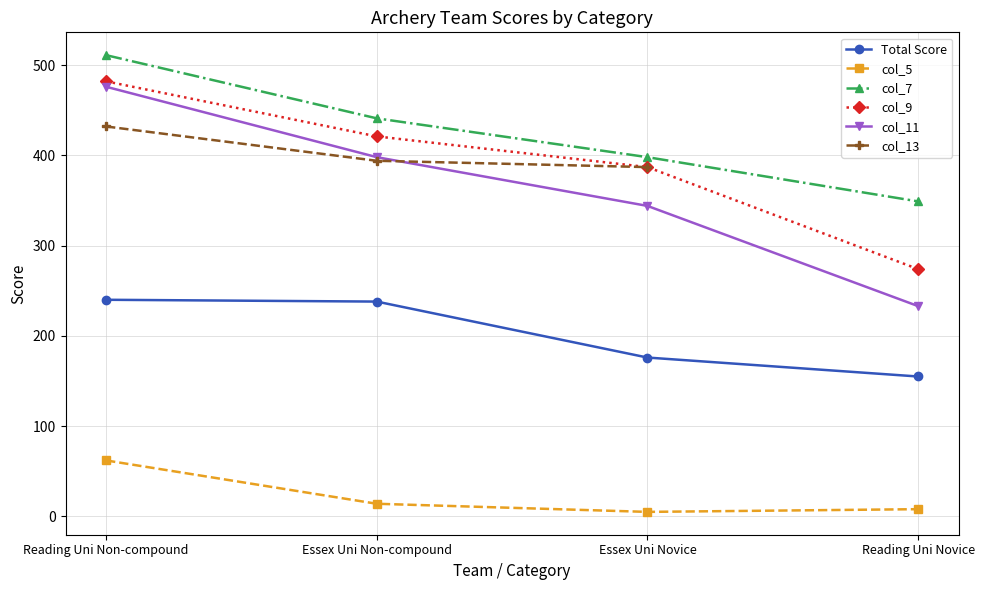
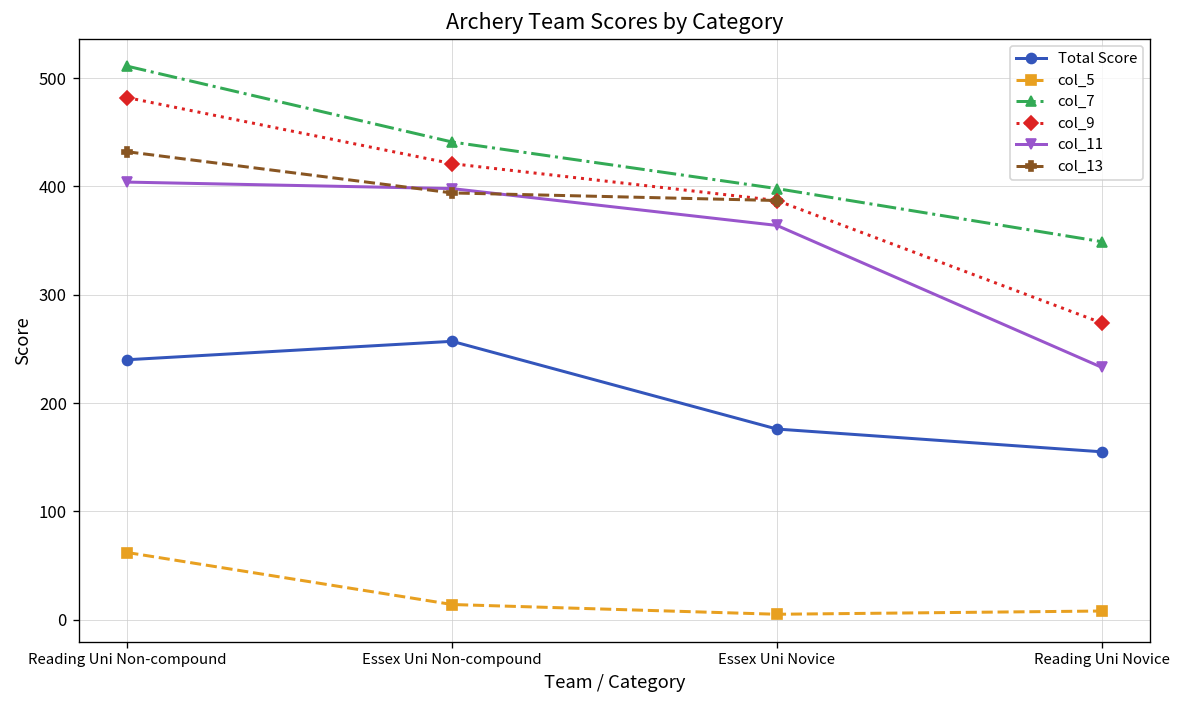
col_11, Reading Uni Non-compound: 480 -> 400
Total Score, Essex Uni Non-compound: 240 -> 260
col_11, Essex Uni Novice: 340 -> 360
